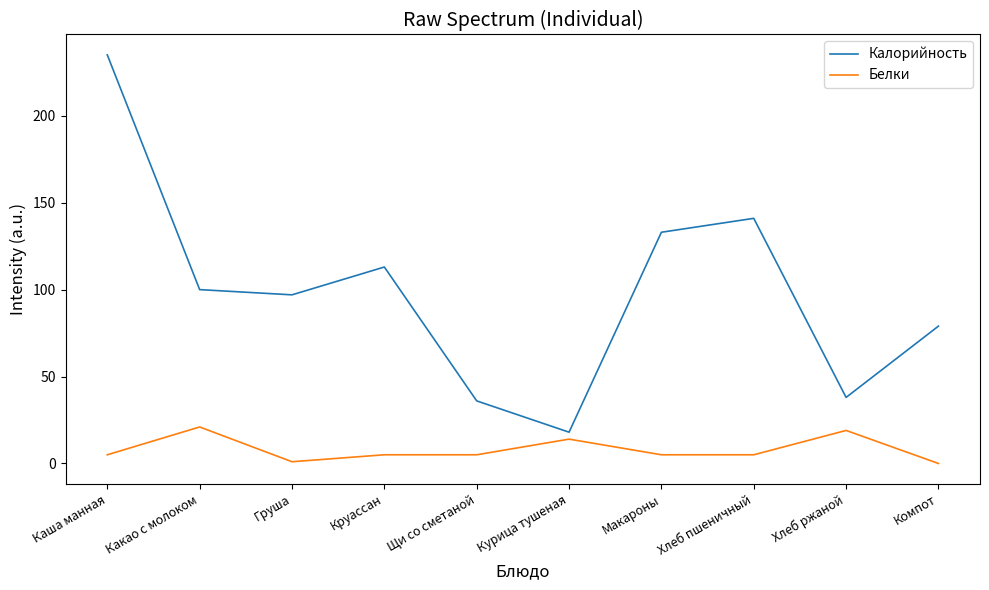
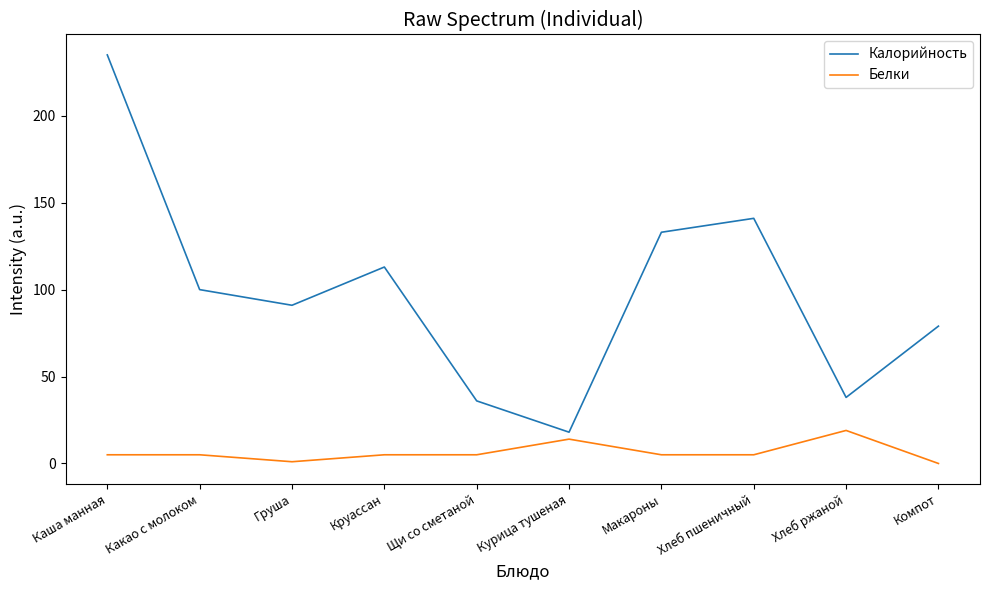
Белки, Какао с молоком: 21 -> 5
Калорийность, Груша: 97 -> 91
